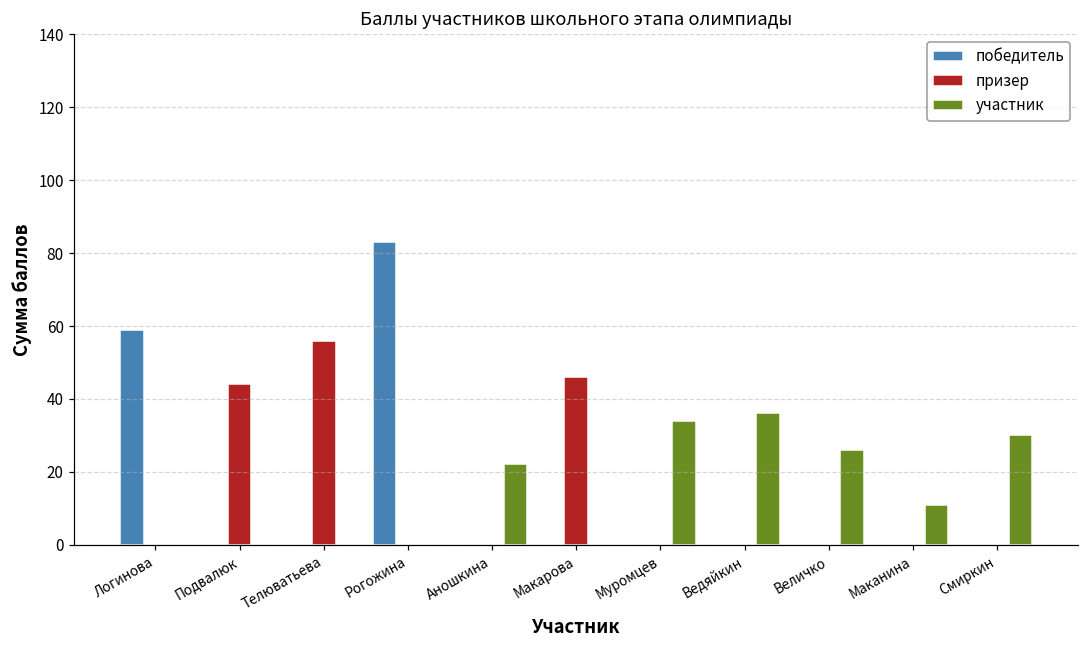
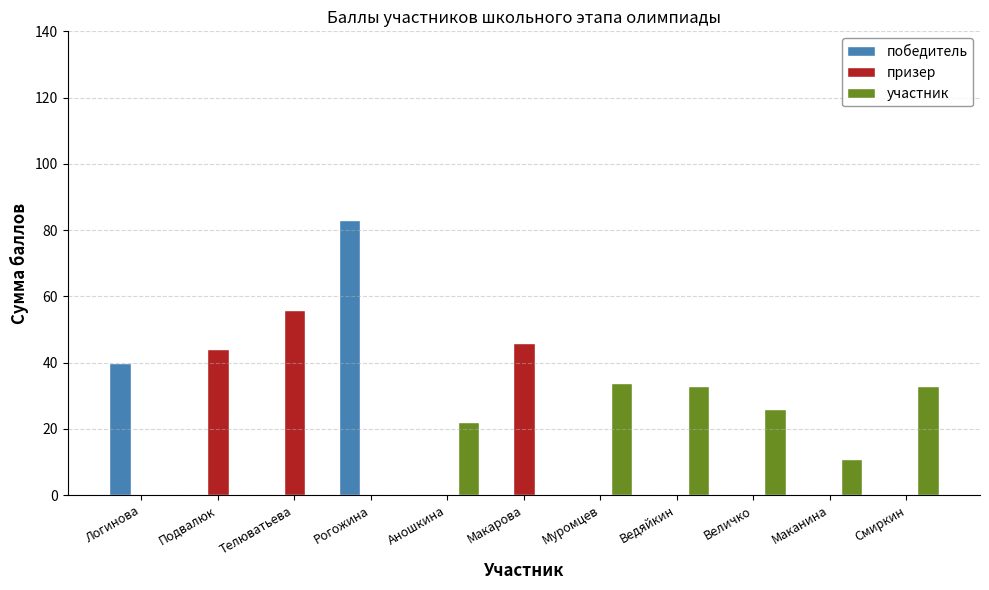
победитель, Логинова: 59 -> 40
участник, Ведяйкин: 36 -> 33
участник, Смиркин: 30 -> 33
